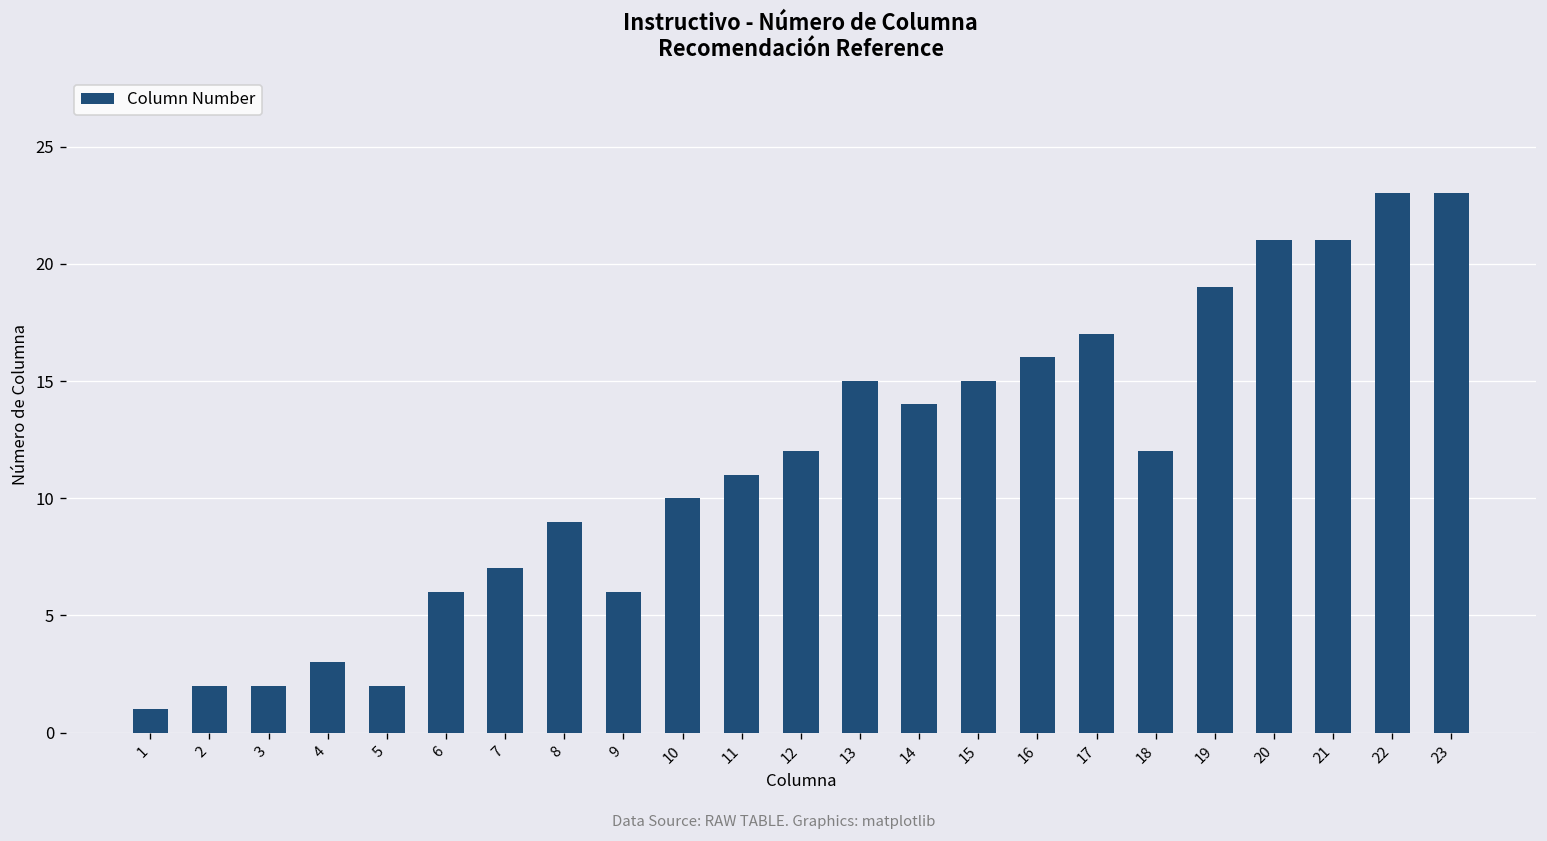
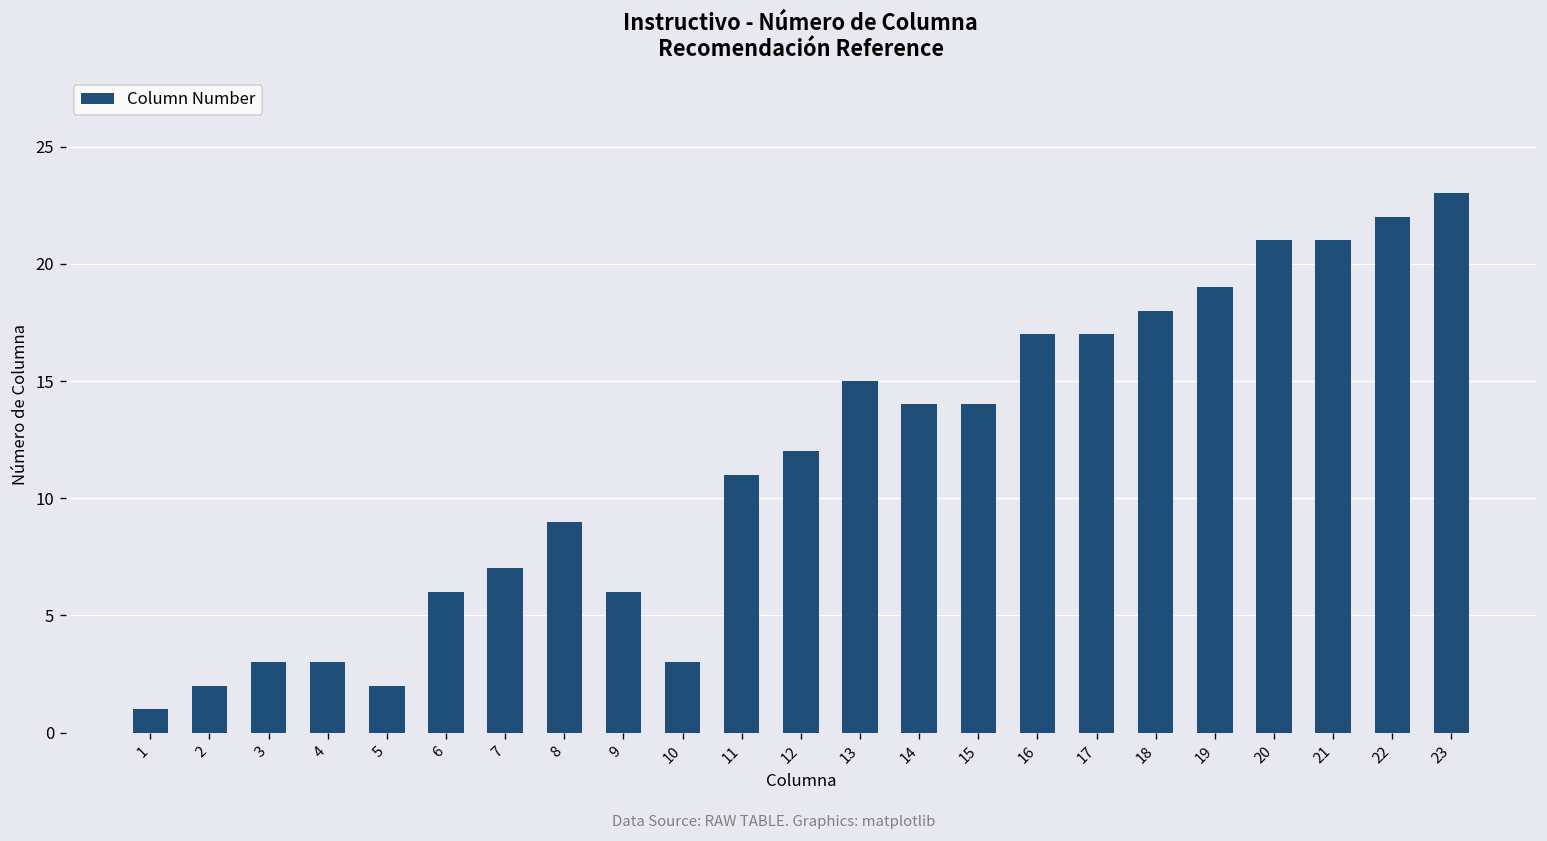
3: 2 -> 3
10: 10 -> 3
15: 15 -> 14
16: 16 -> 17
18: 12 -> 18
22: 23 -> 22
